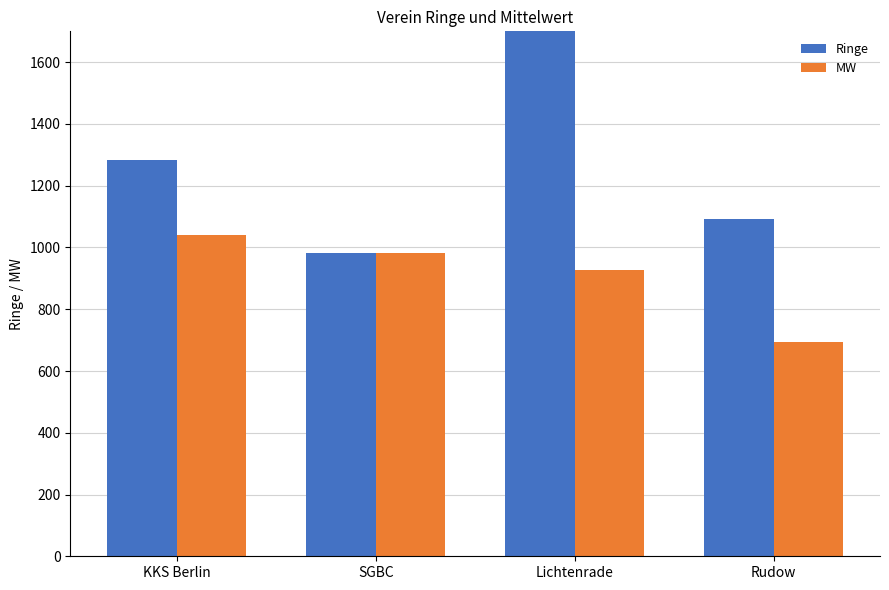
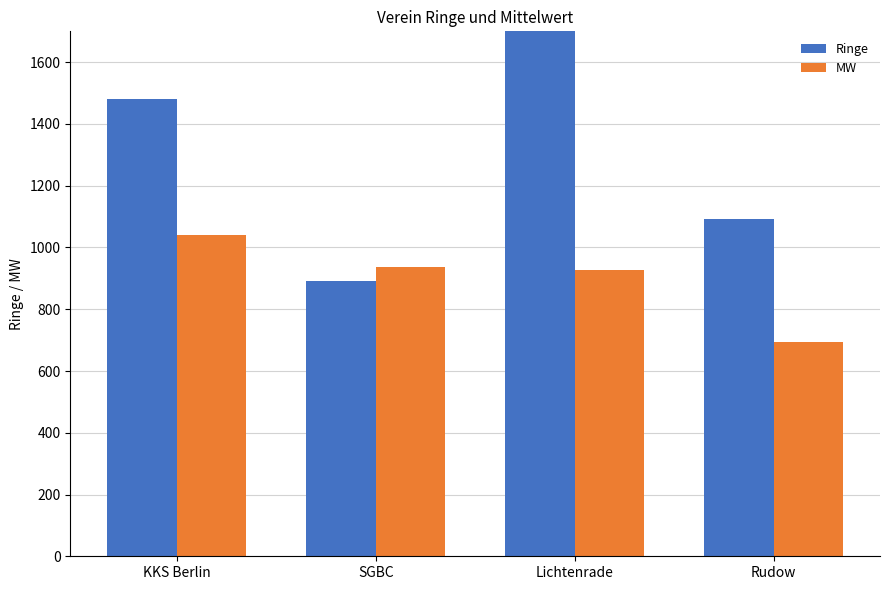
Ringe, KKS Berlin: 1280 -> 1480
Ringe, SGBC: 980 -> 890
MW, SGBC: 980 -> 940
